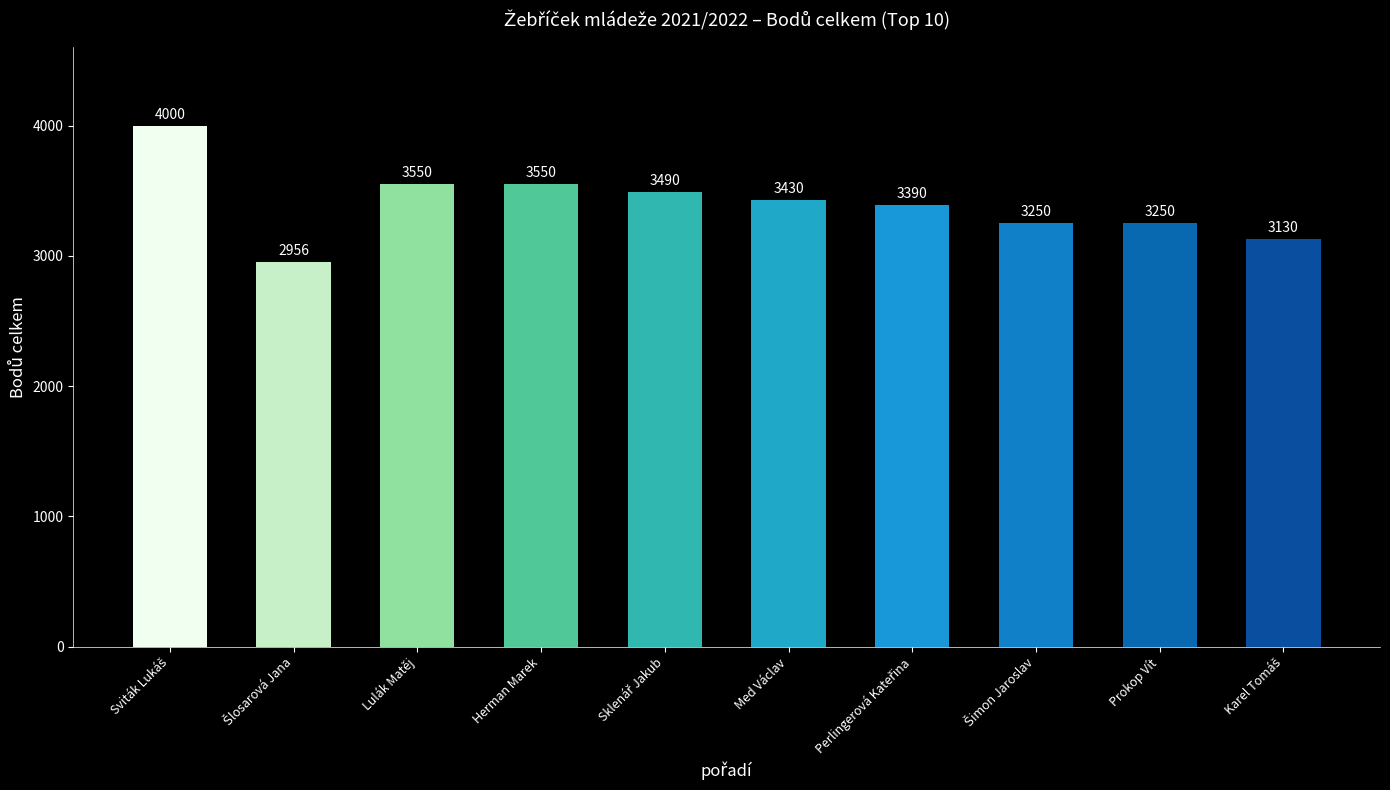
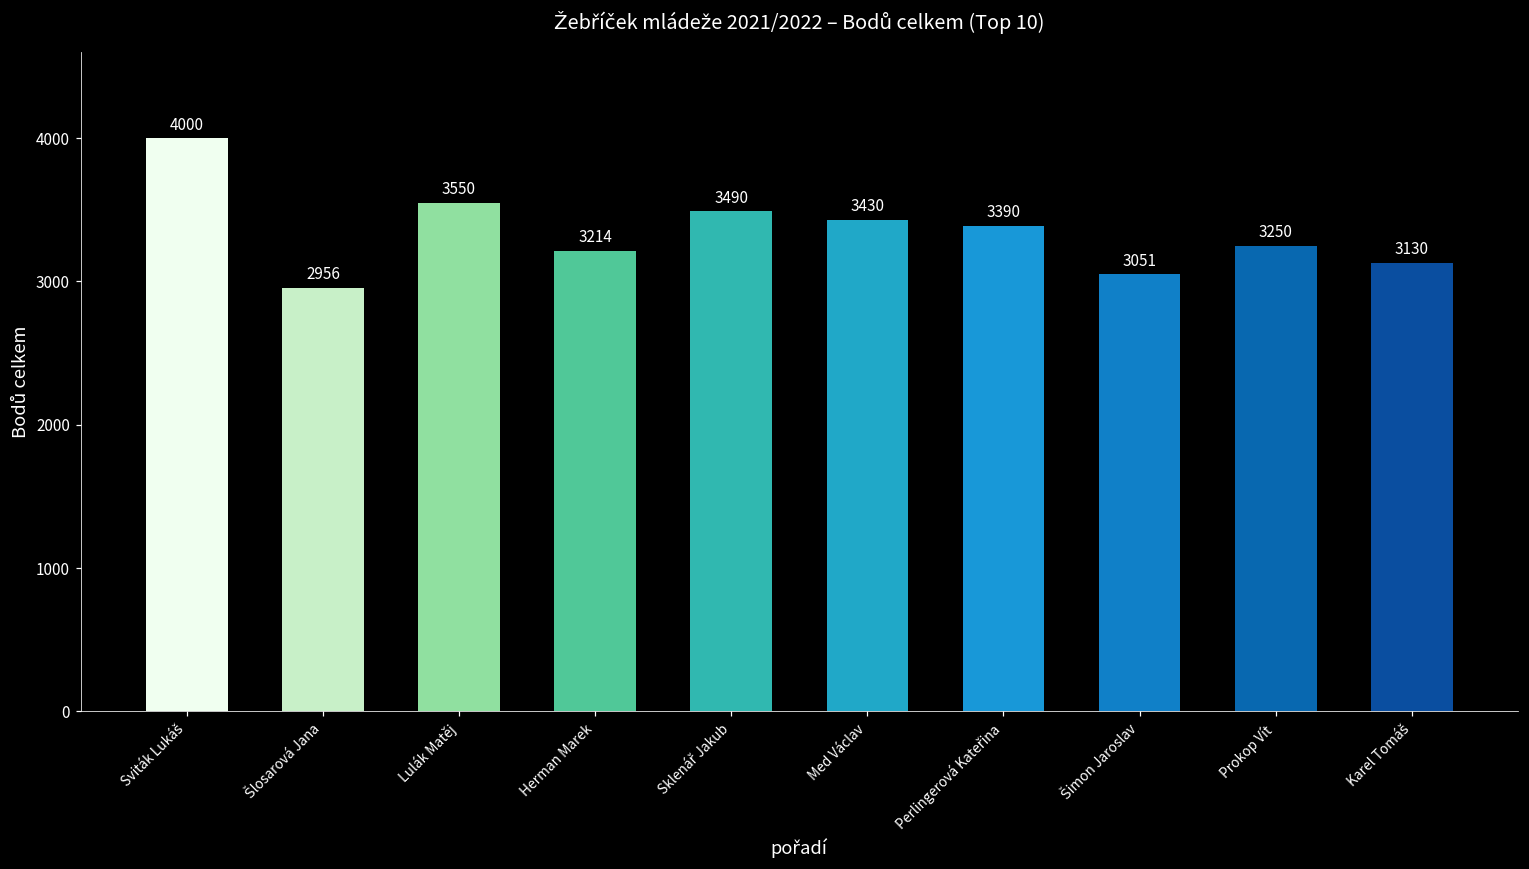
Herman Marek: 3550 -> 3214
Šimon Jaroslav: 3250 -> 3051
